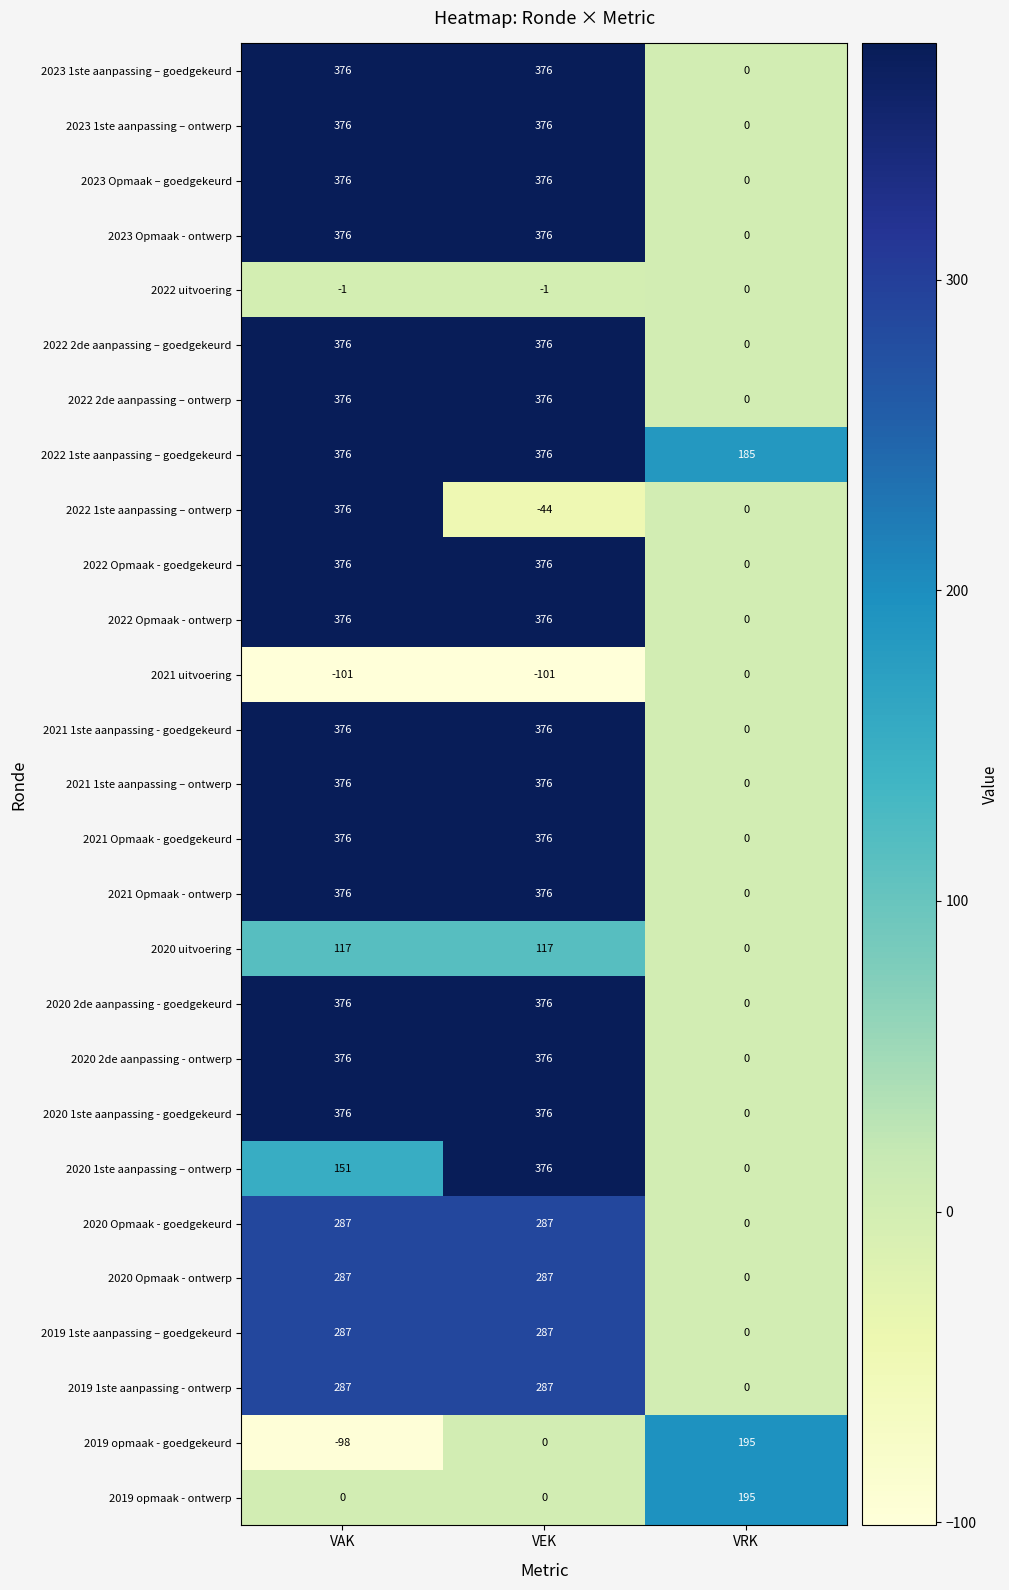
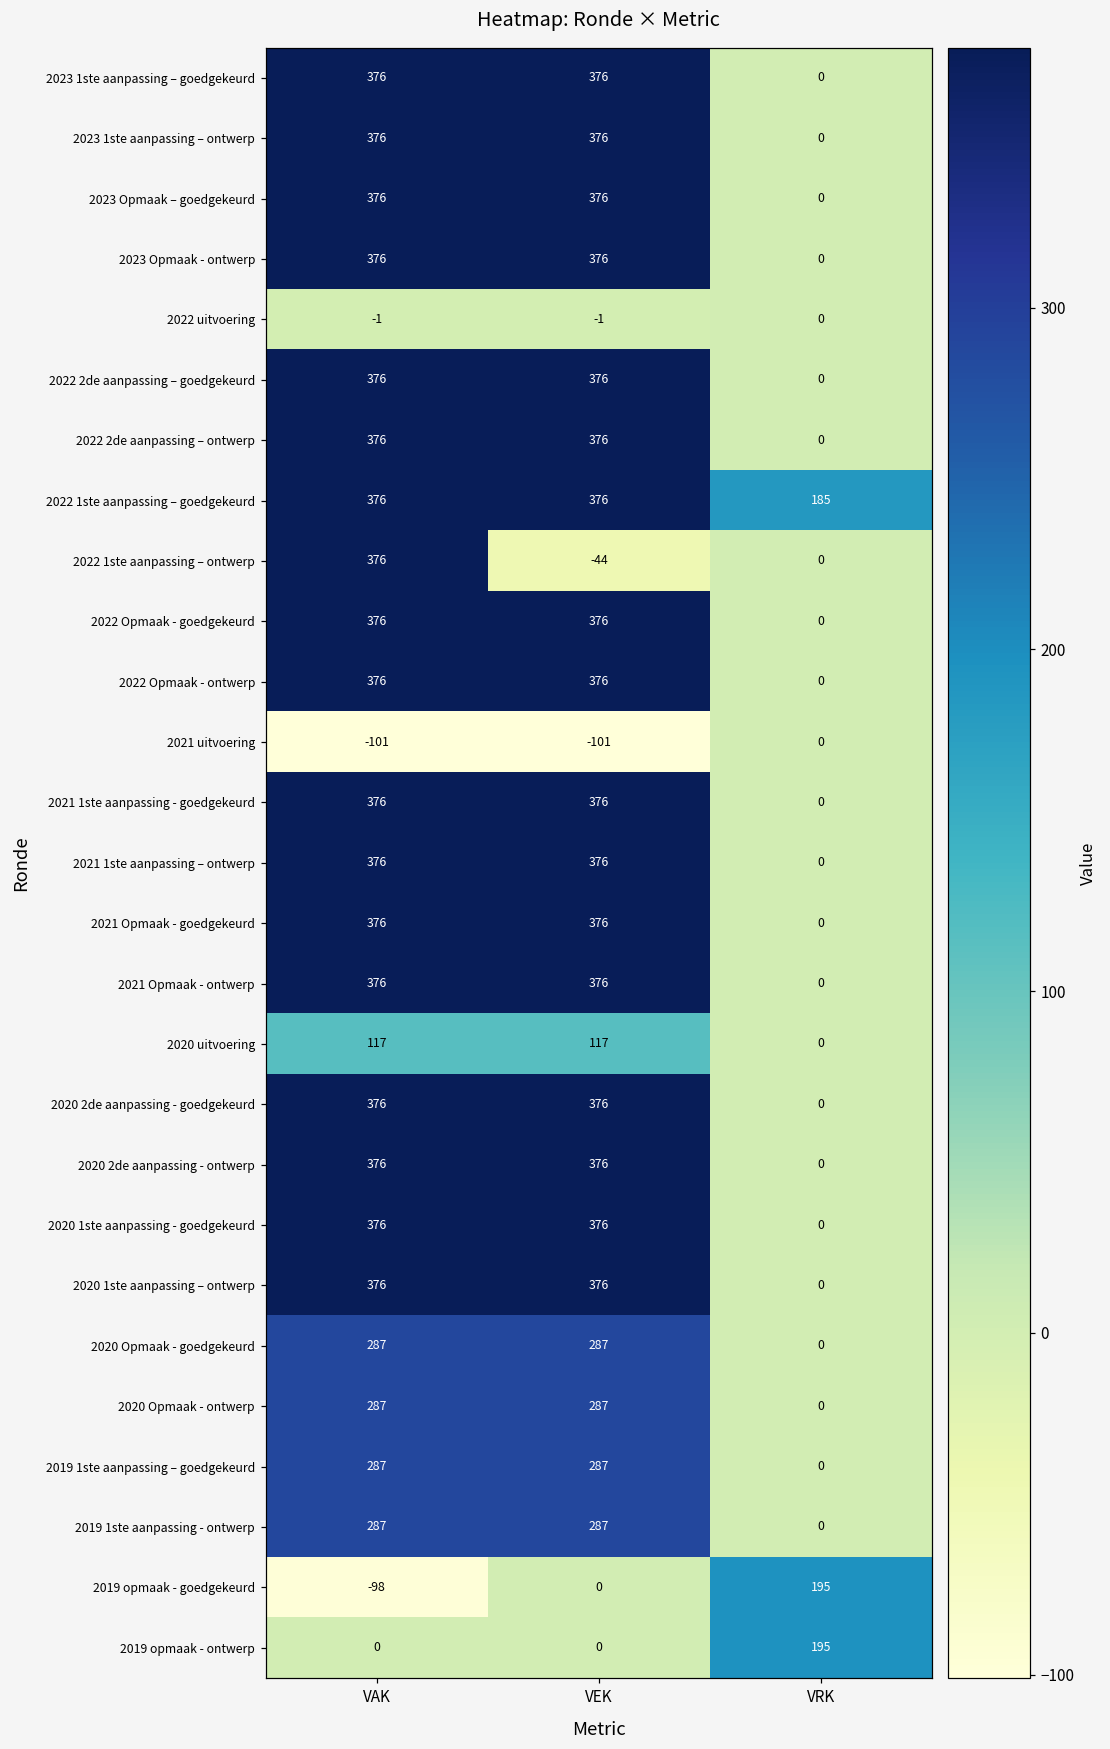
2020 1ste aanpassing – ontwerp, VAK: 151 -> 376
